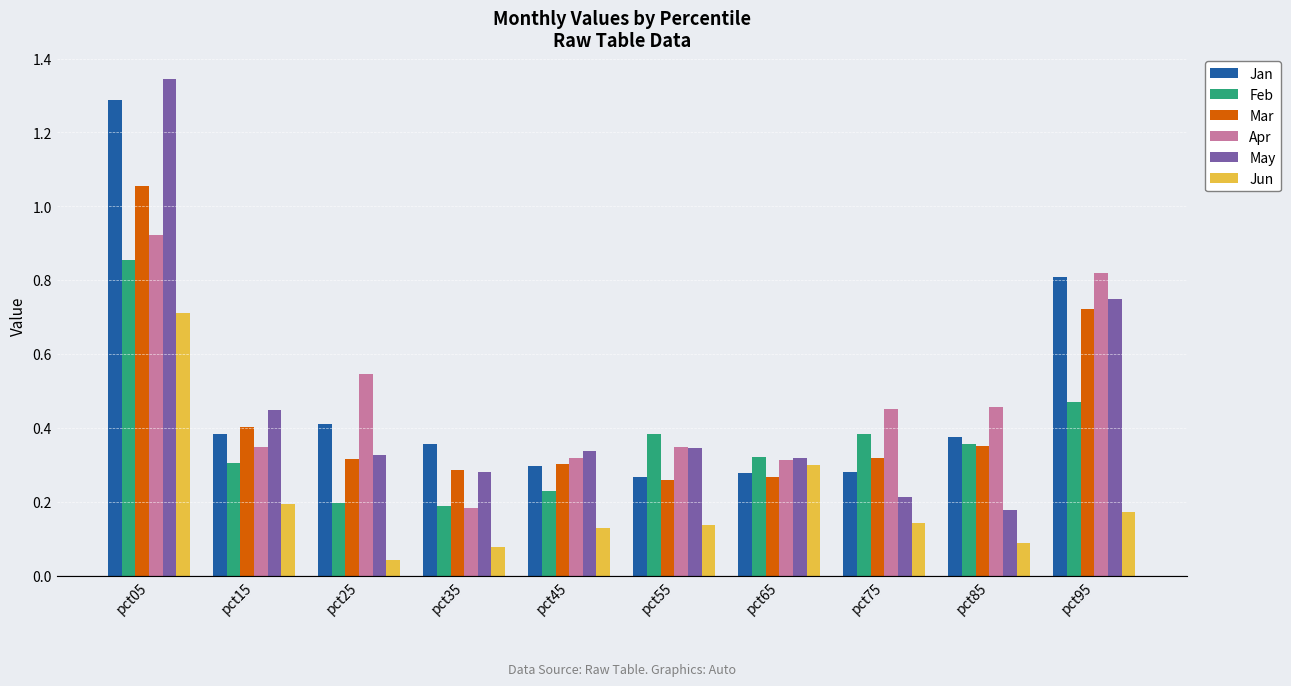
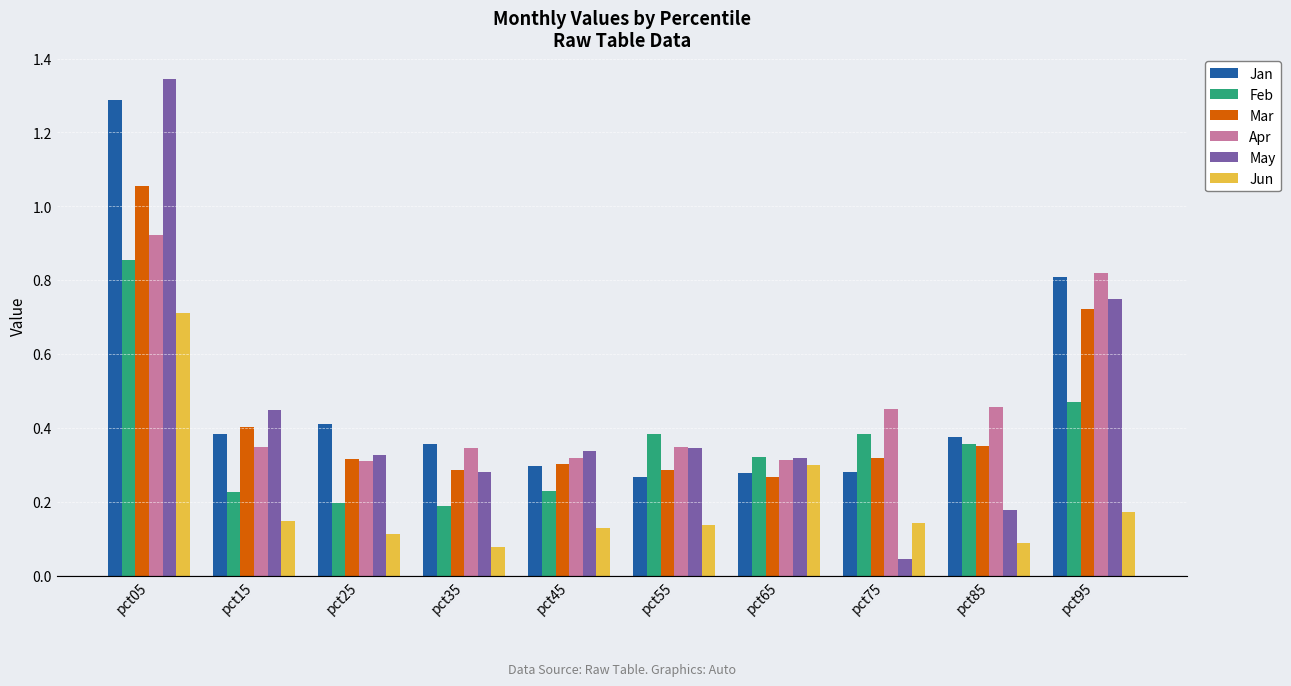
Feb, pct15: 0.30 -> 0.23
Jun, pct15: 0.19 -> 0.15
Apr, pct25: 0.55 -> 0.31
Jun, pct25: 0.04 -> 0.11
Apr, pct35: 0.18 -> 0.35
Mar, pct55: 0.26 -> 0.29
May, pct75: 0.21 -> 0.04
